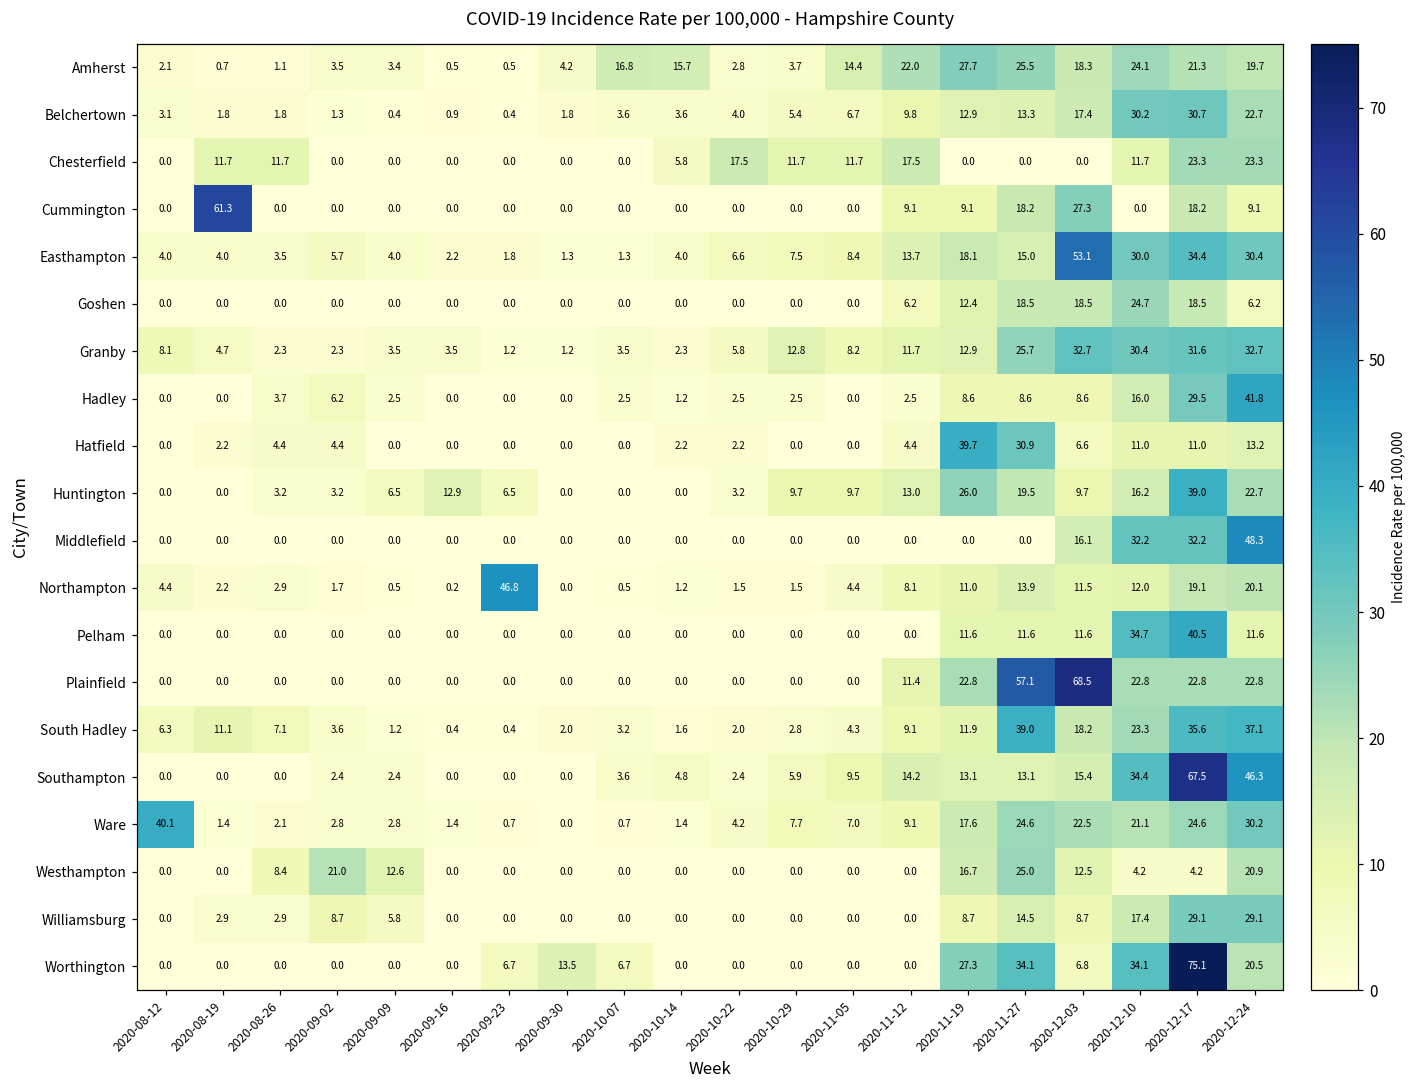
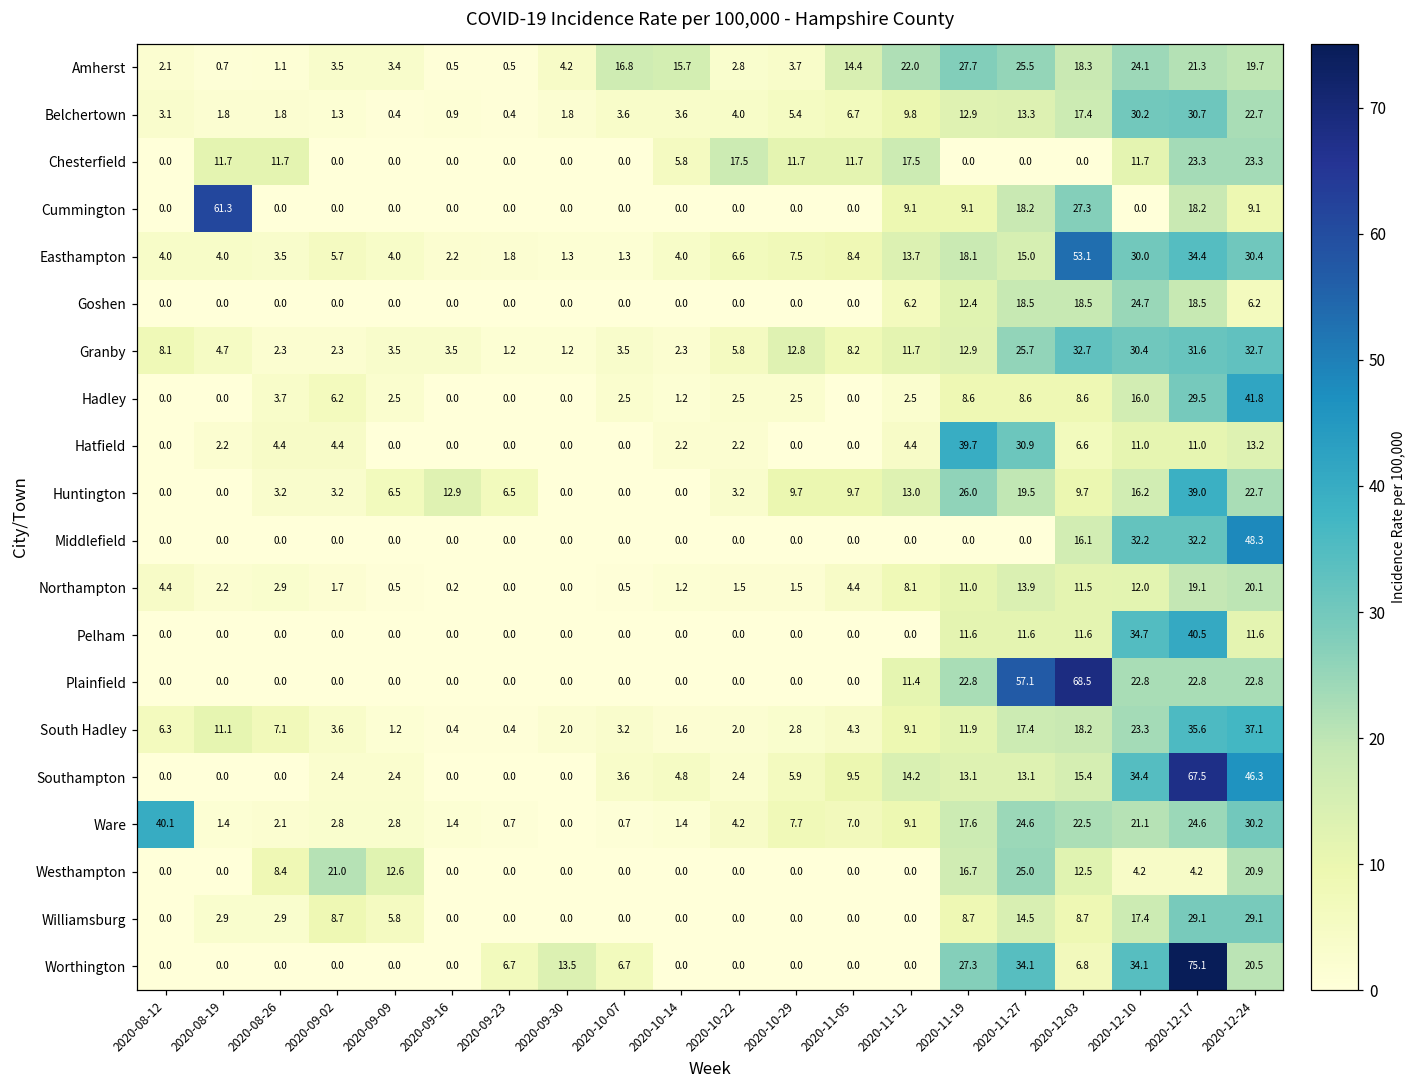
Northampton, 2020-09-23: 46.8 -> 0.0
South Hadley, 2020-11-27: 39.0 -> 17.4
